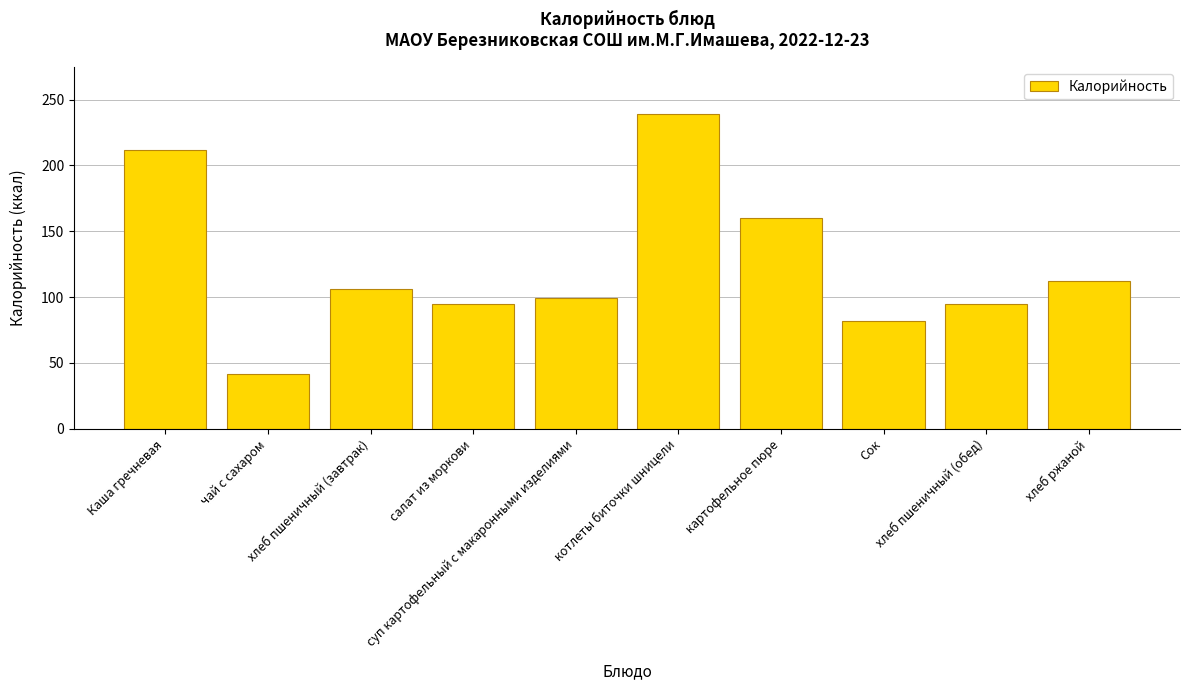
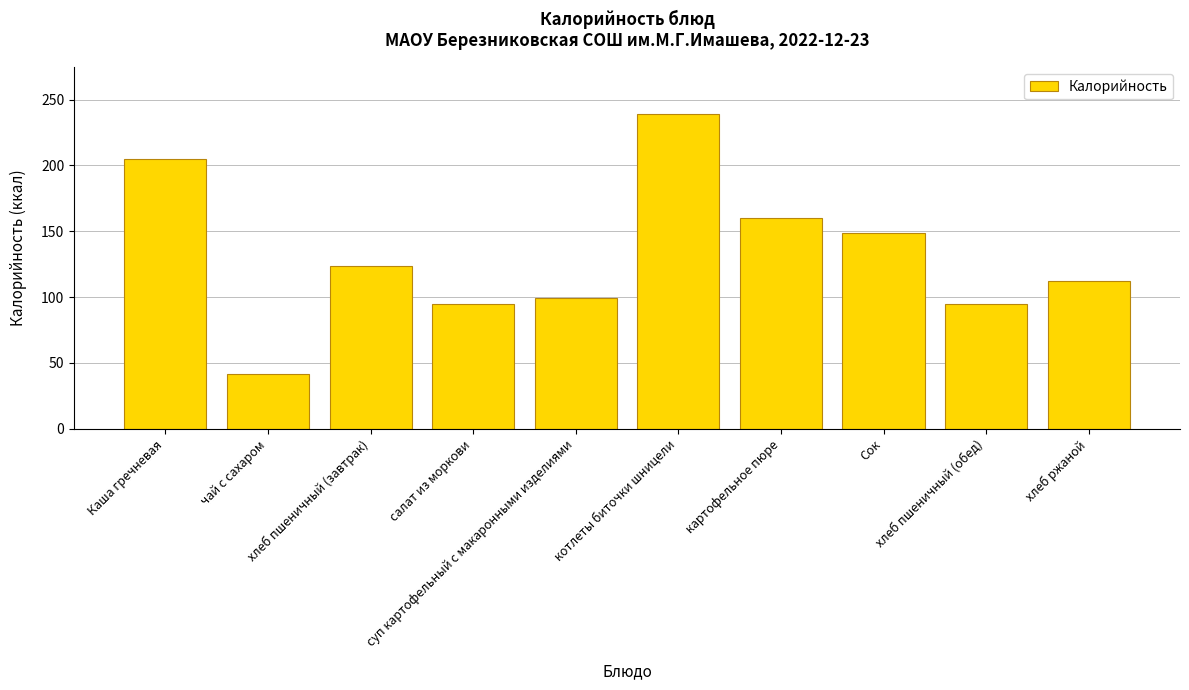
Каша гречневая: 212 -> 205
хлеб пшеничный (завтрак): 106 -> 124
Сок: 82 -> 149
